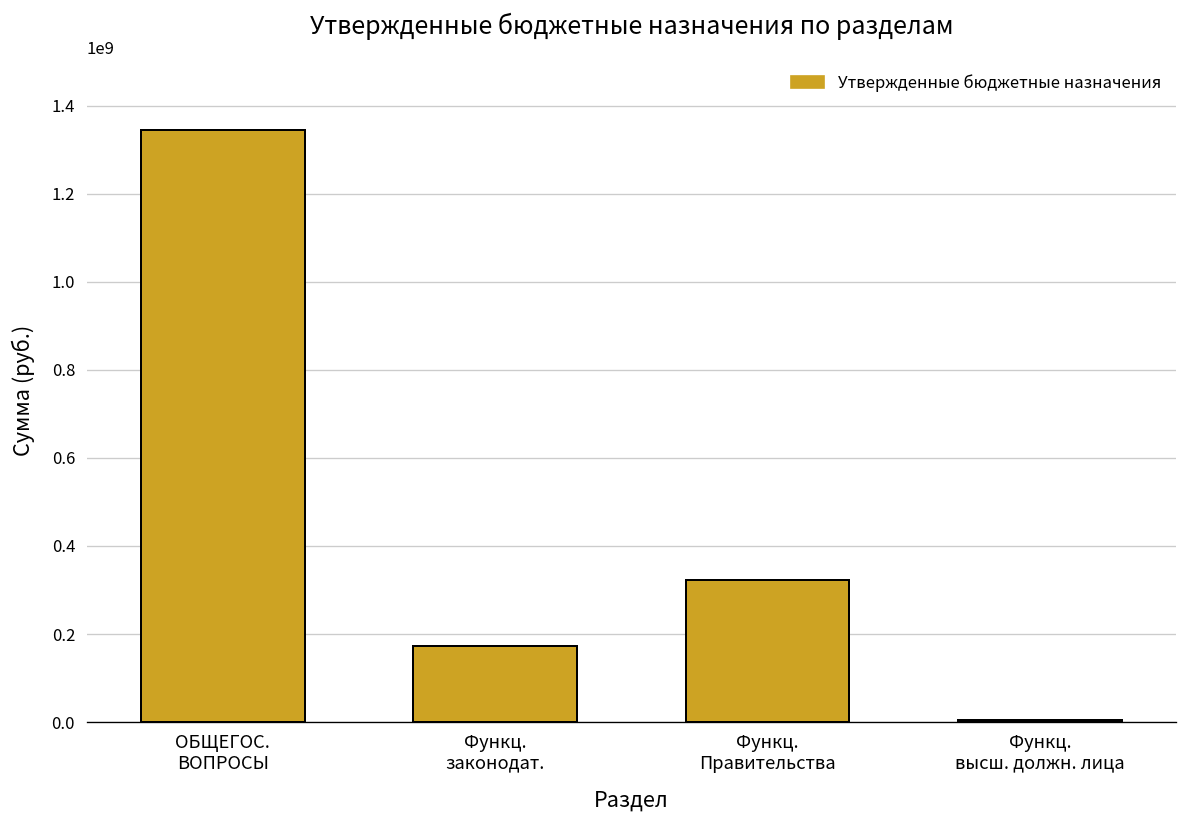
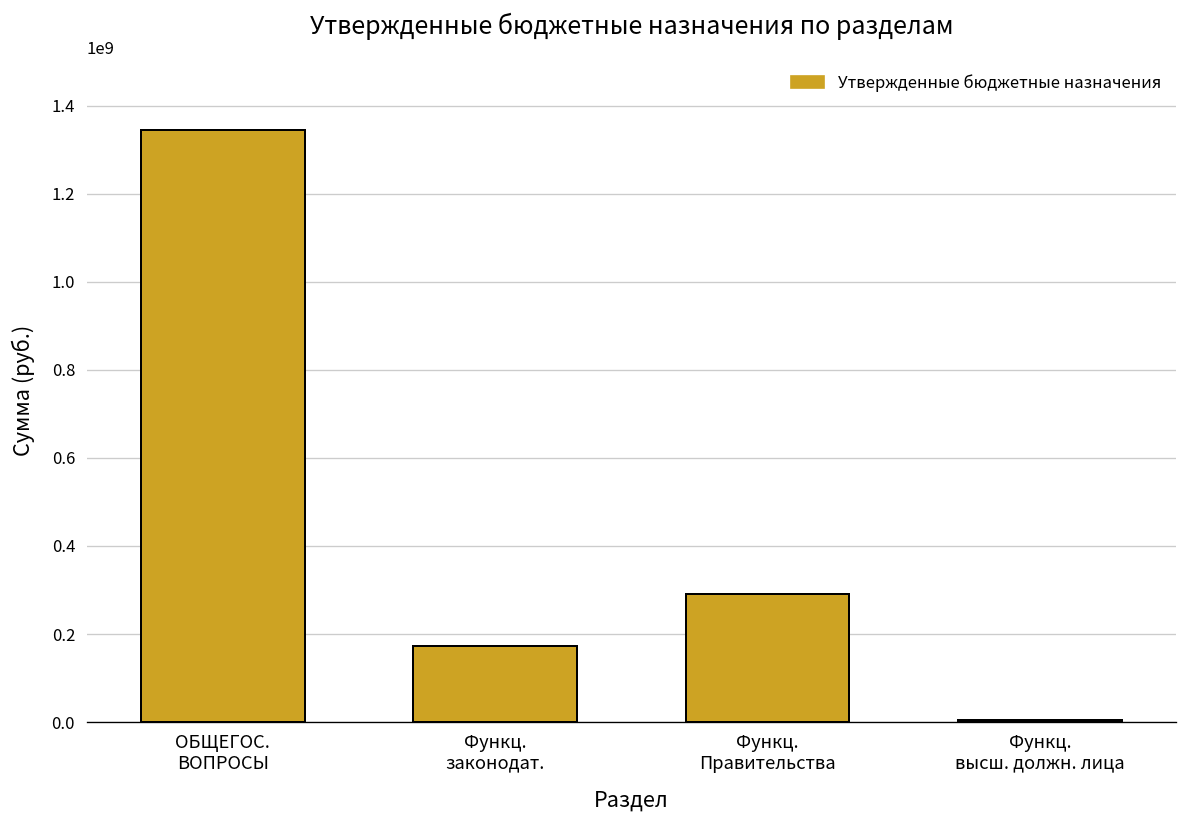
Функц. Правительства: 320000000 -> 290000000
